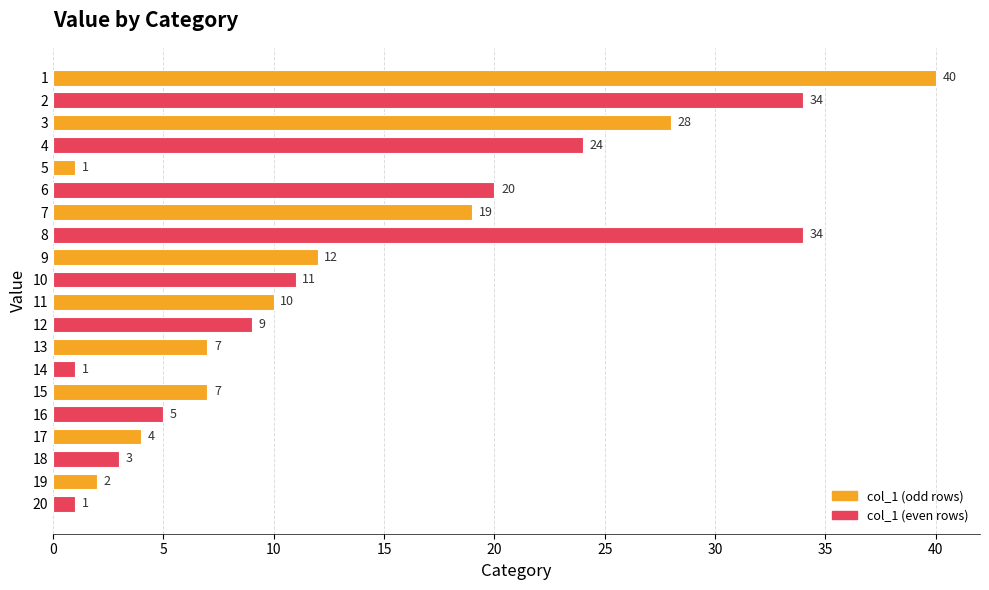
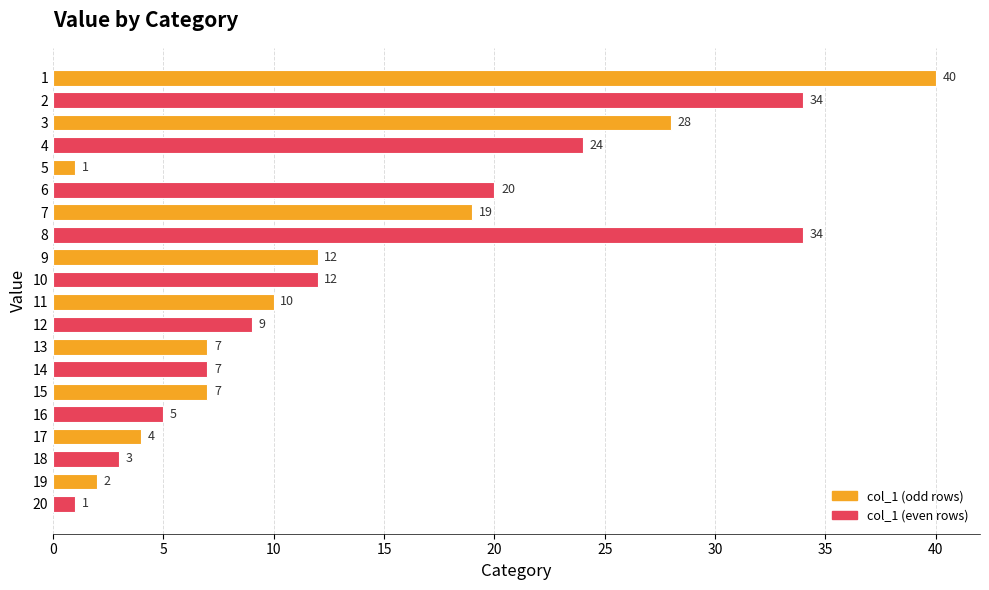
10: 11 -> 12
14: 1 -> 7
